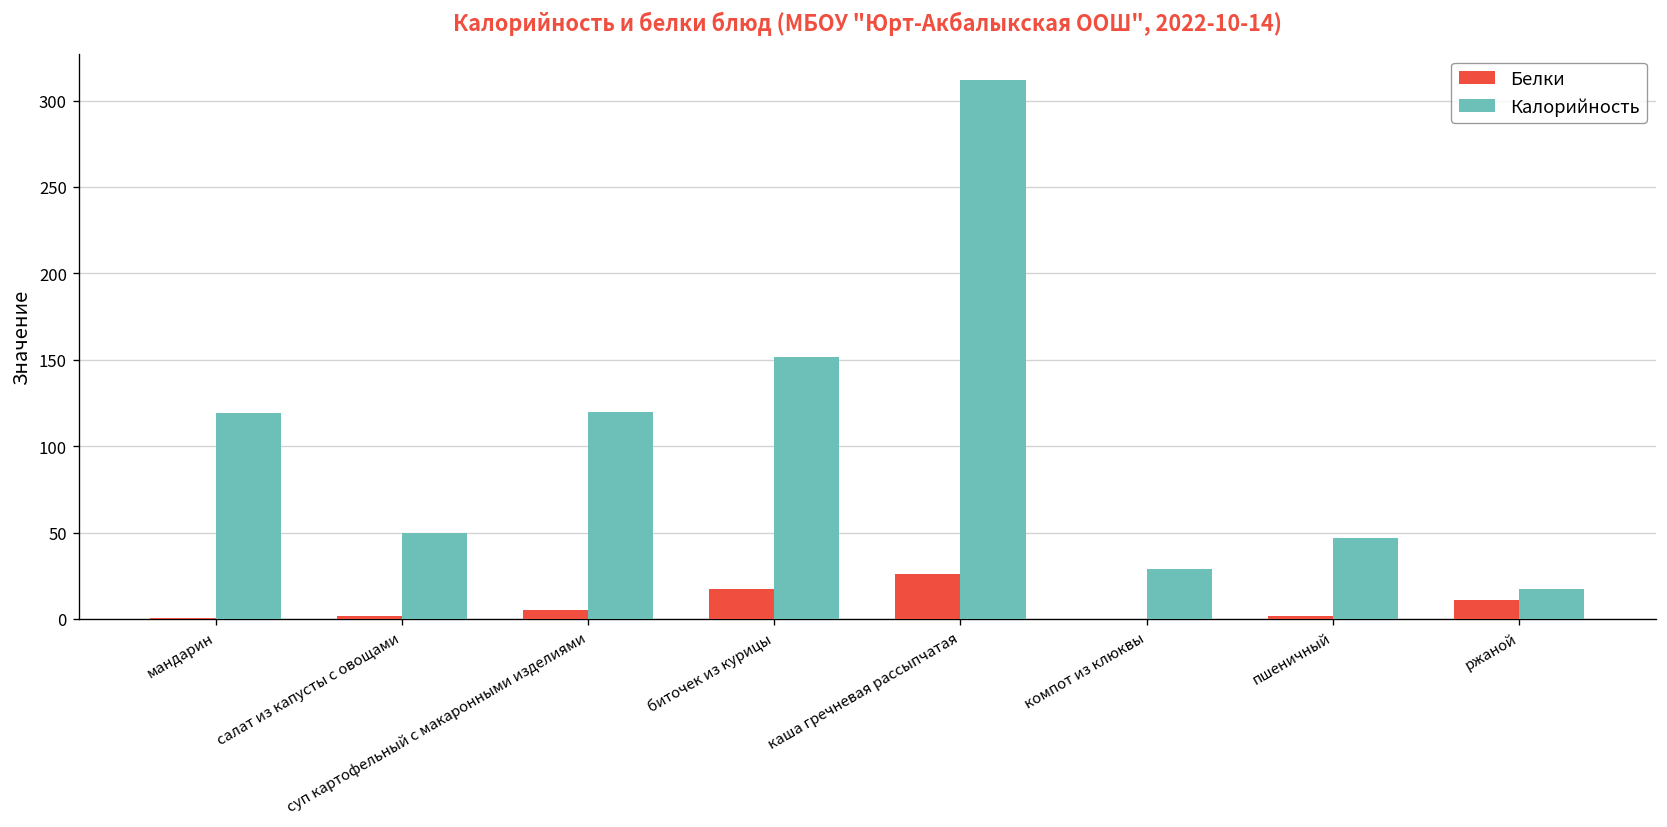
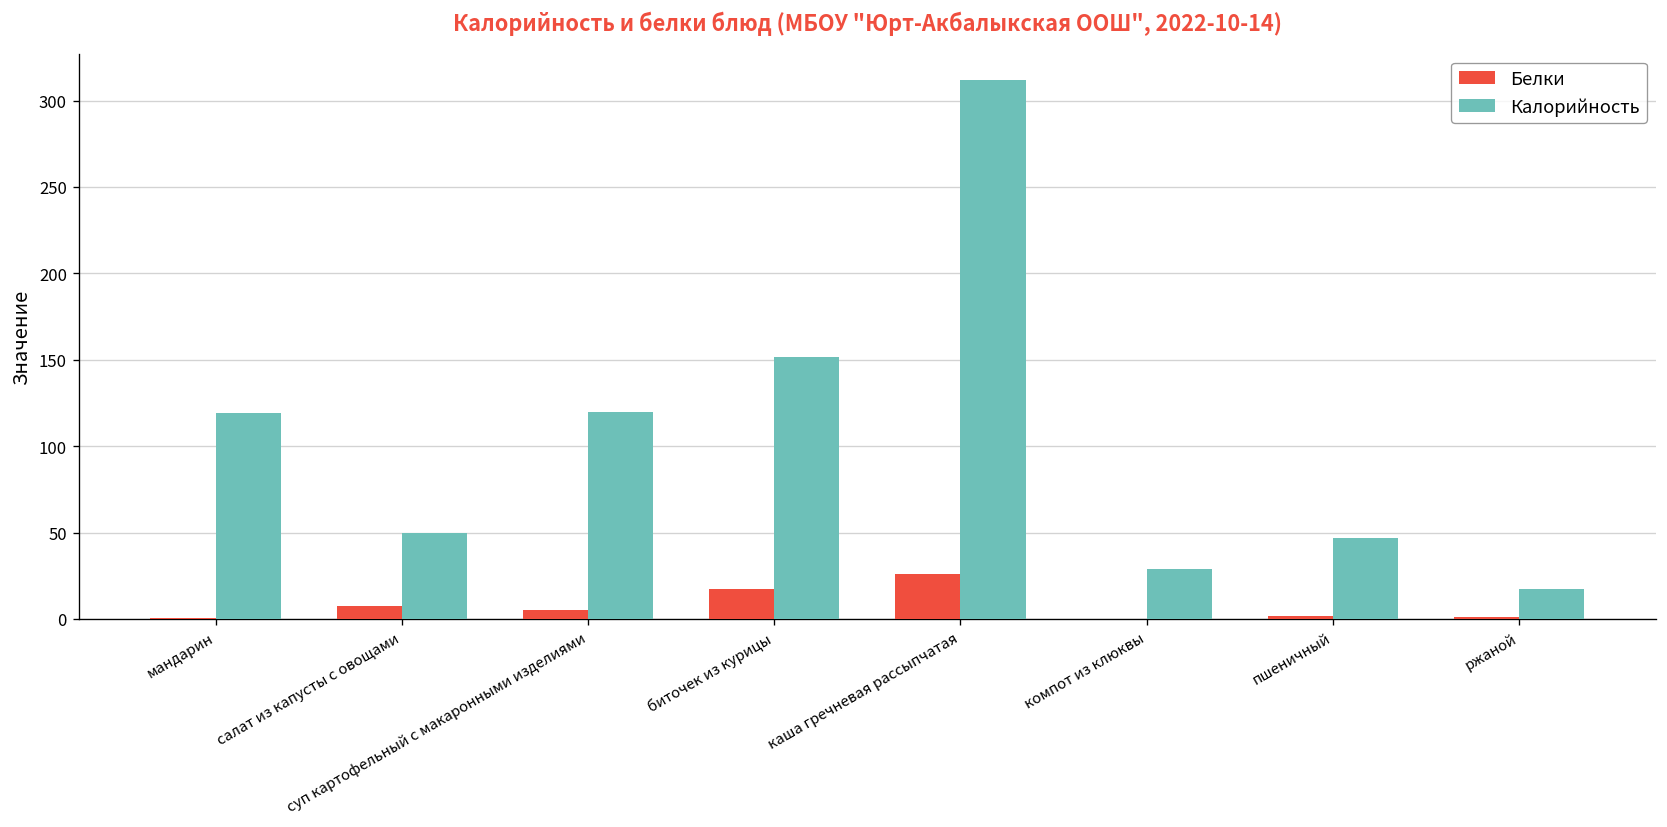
Белки, салат из капусты с овощами: 2 -> 7
Белки, ржаной: 11 -> 1
